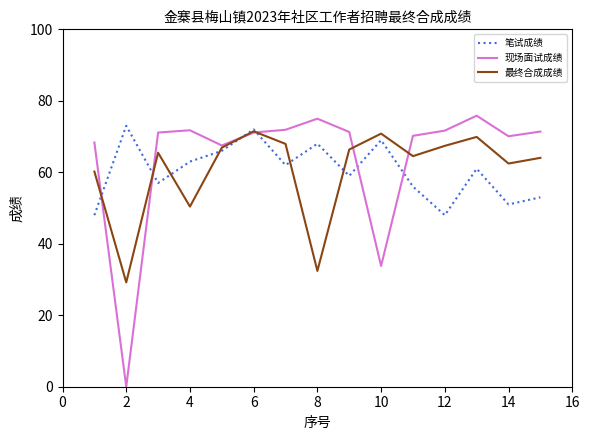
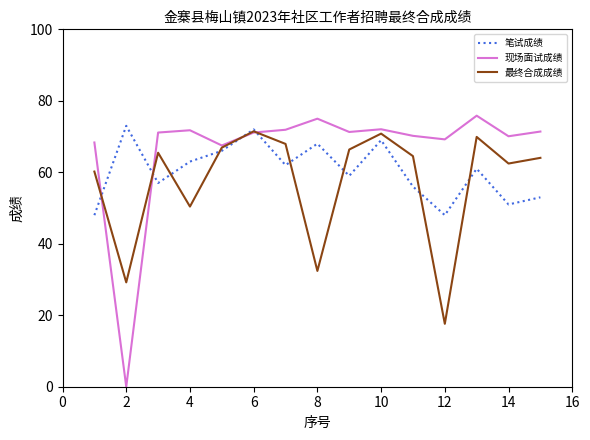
现场面试成绩, 10: 34 -> 72
现场面试成绩, 12: 72 -> 69
最终合成成绩, 12: 67 -> 18
